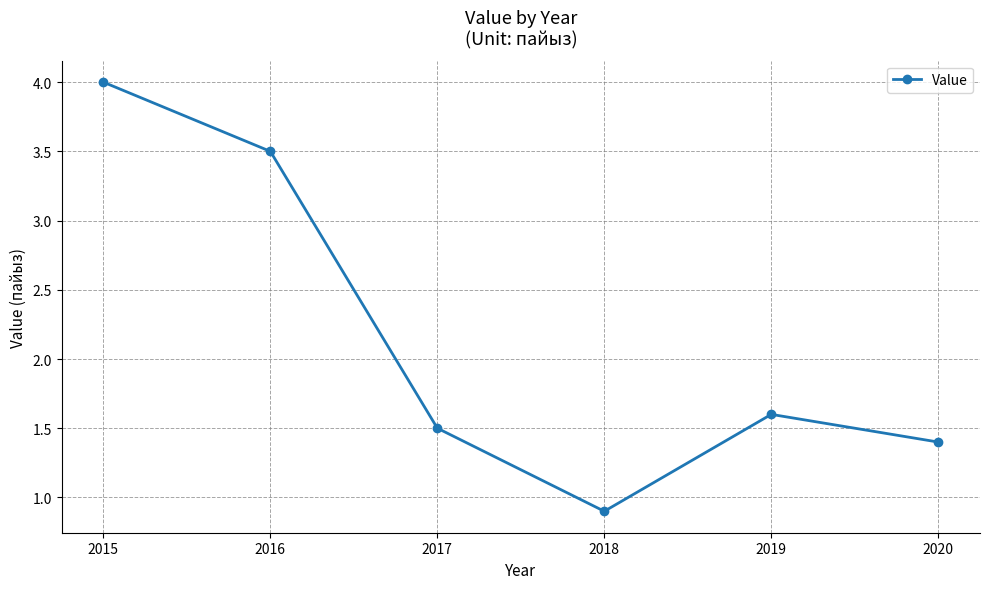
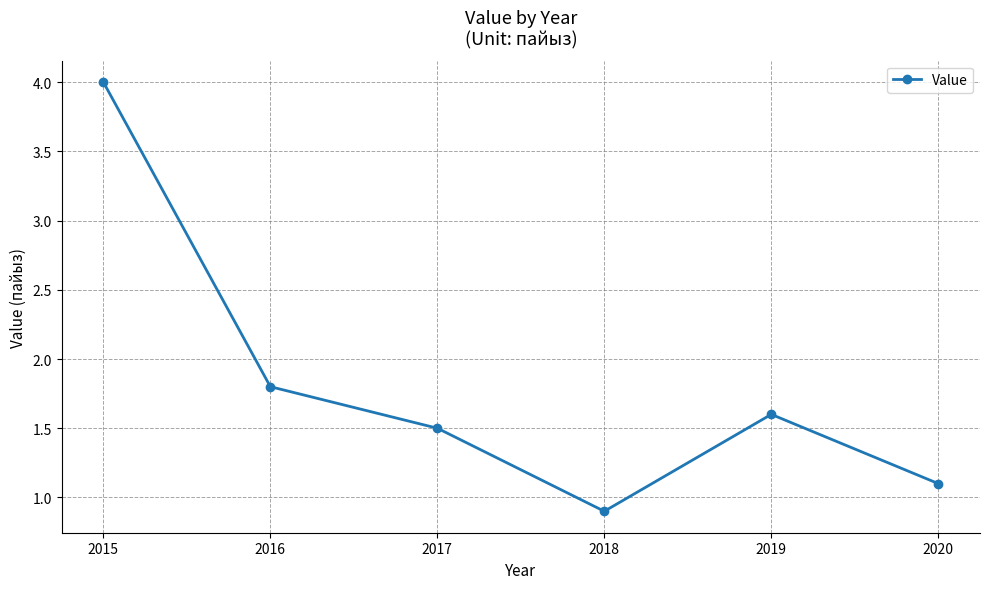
2016: 3.5 -> 1.8
2020: 1.4 -> 1.1
